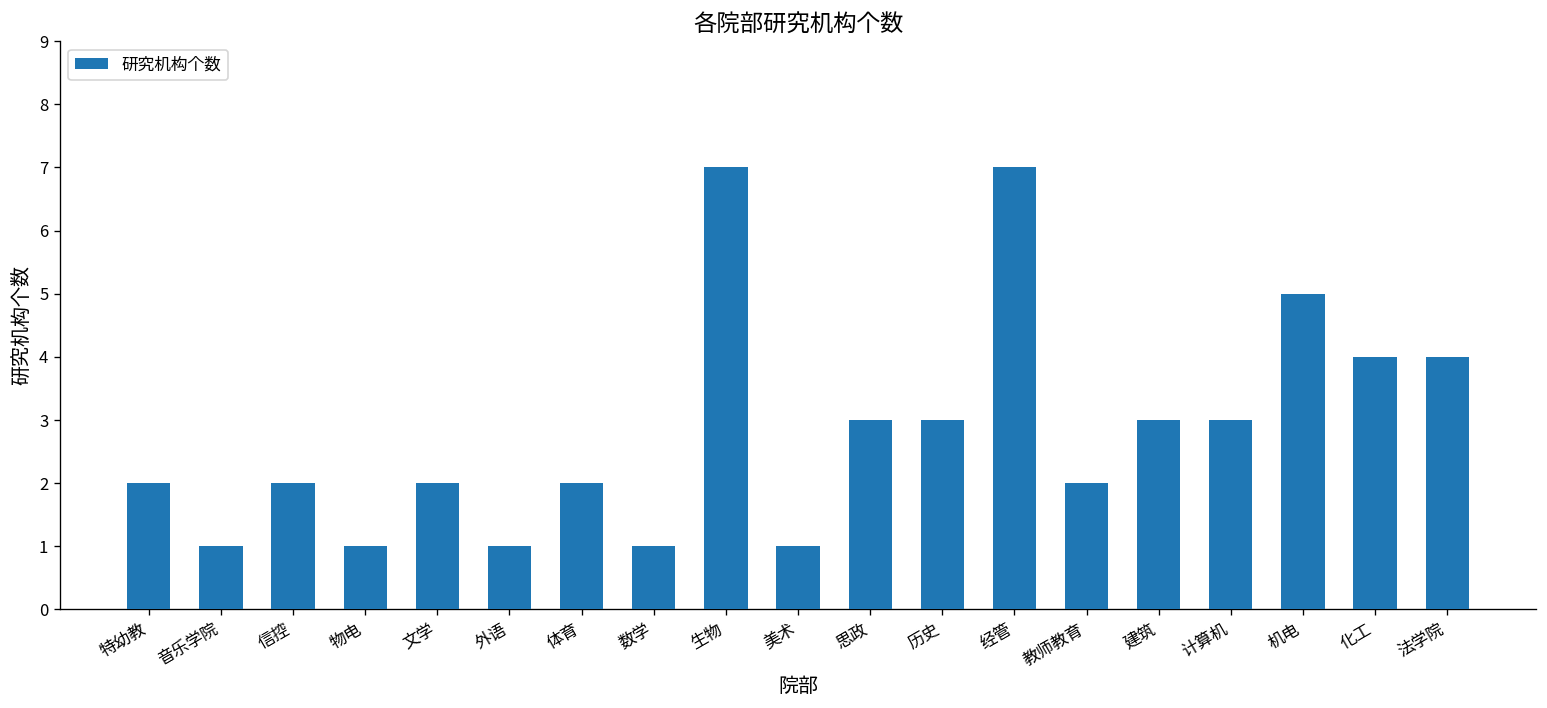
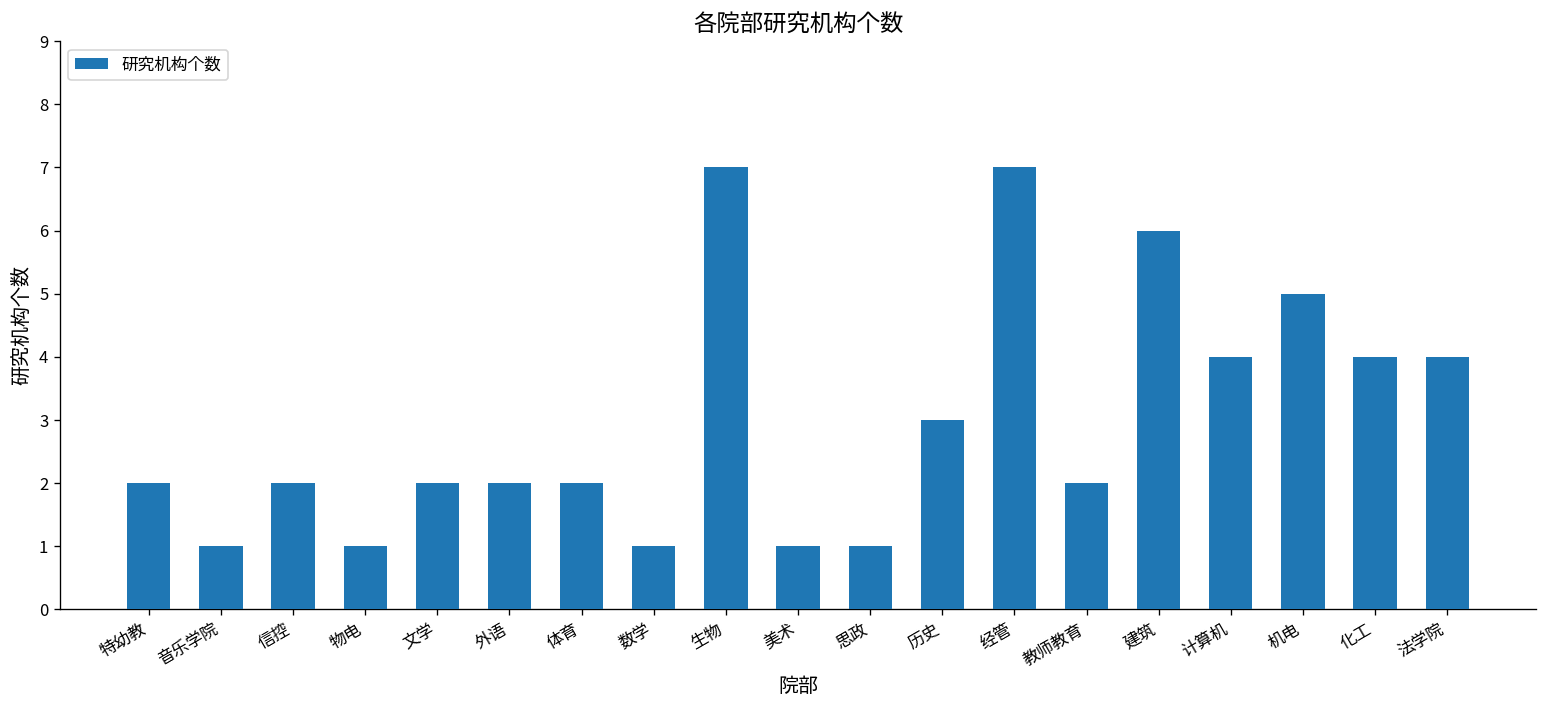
外语: 1 -> 2
思政: 3 -> 1
建筑: 3 -> 6
计算机: 3 -> 4
